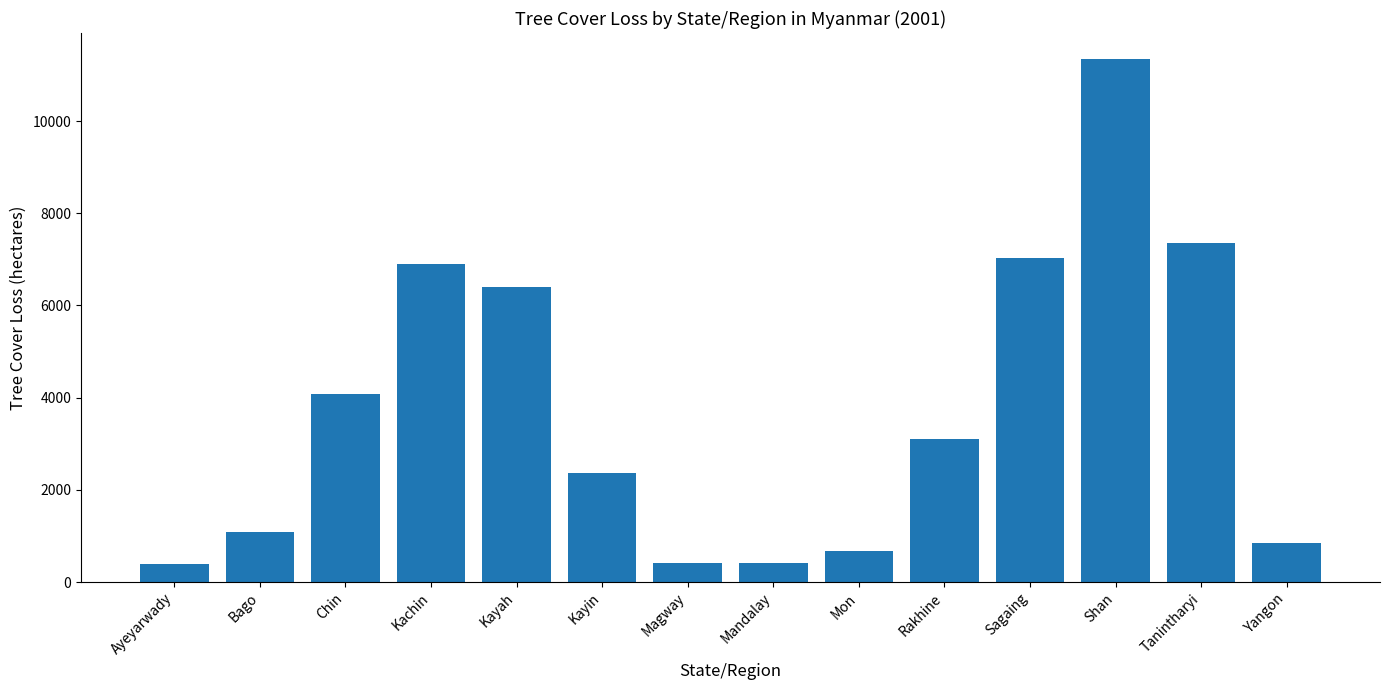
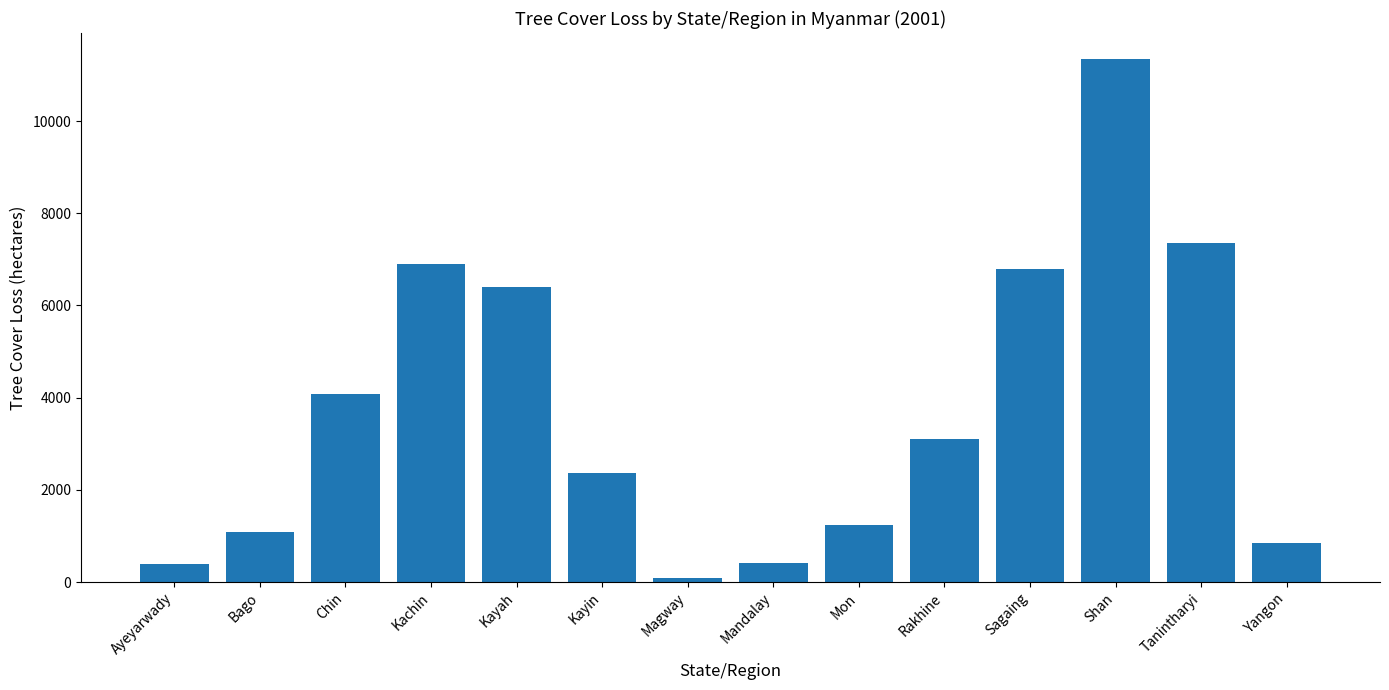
Magway: 400 -> 100
Mon: 700 -> 1200
Sagaing: 7000 -> 6800
